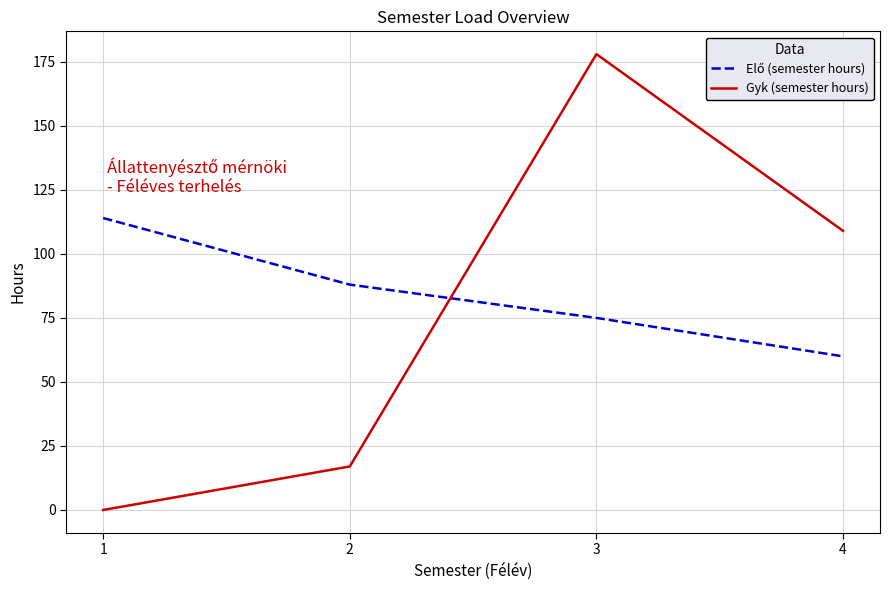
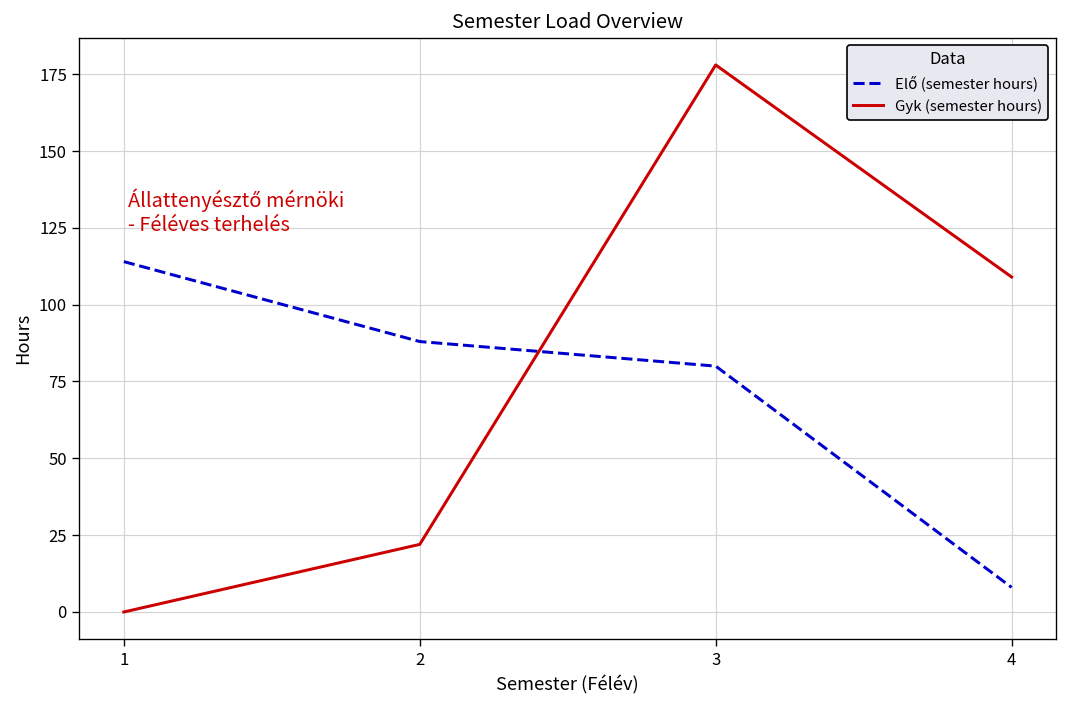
Gyk (semester hours), 2: 17 -> 22
Elő (semester hours), 3: 75 -> 80
Elő (semester hours), 4: 60 -> 8
